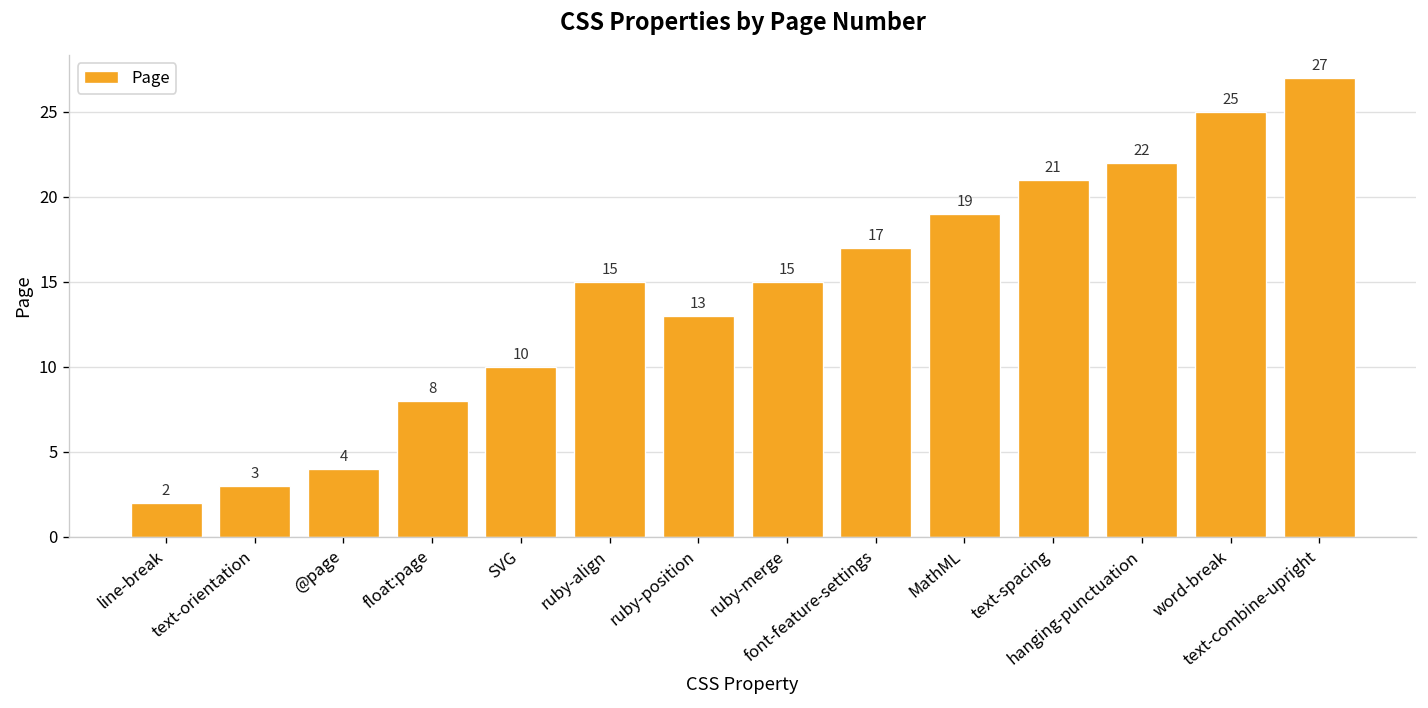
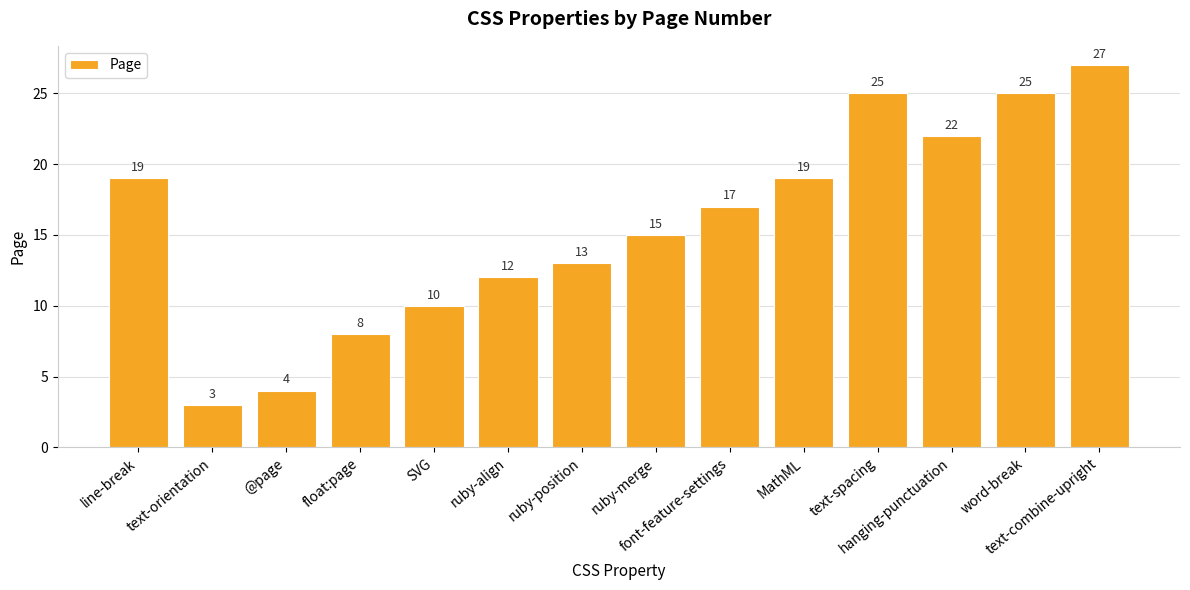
line-break: 2 -> 19
ruby-align: 15 -> 12
text-spacing: 21 -> 25
